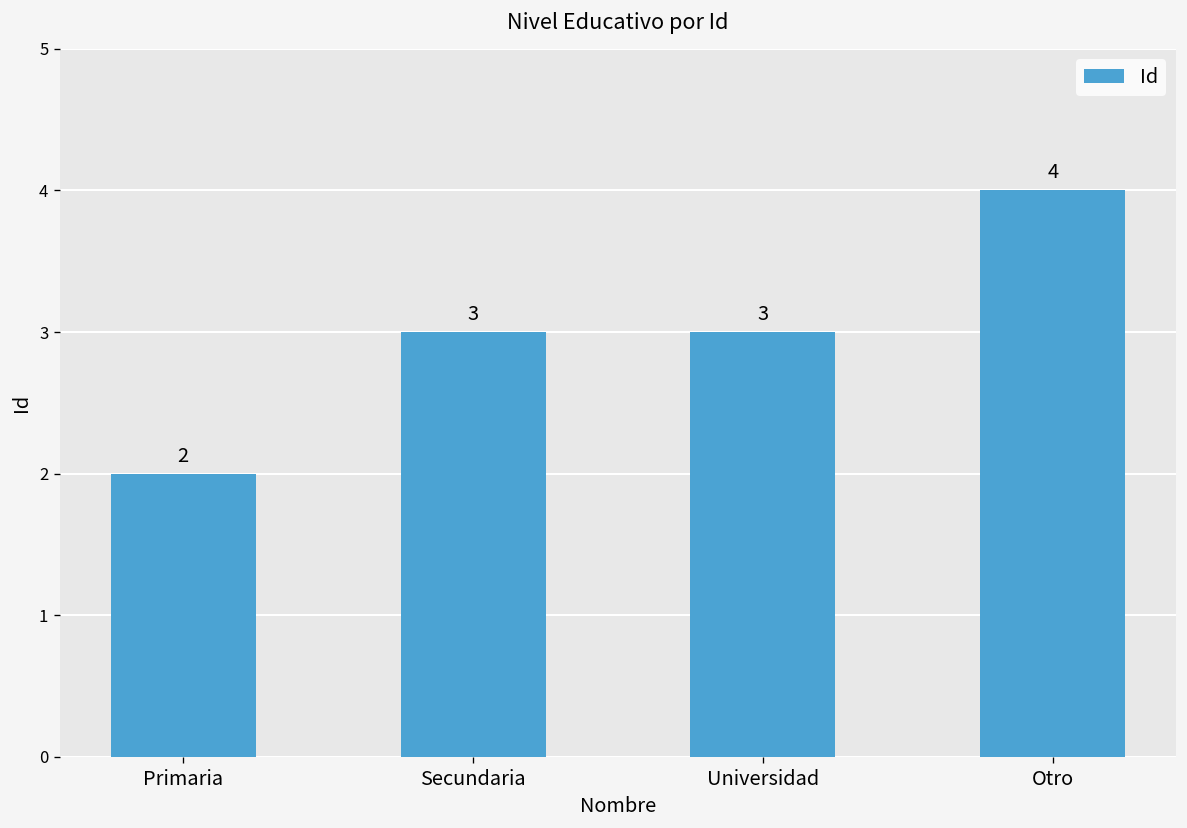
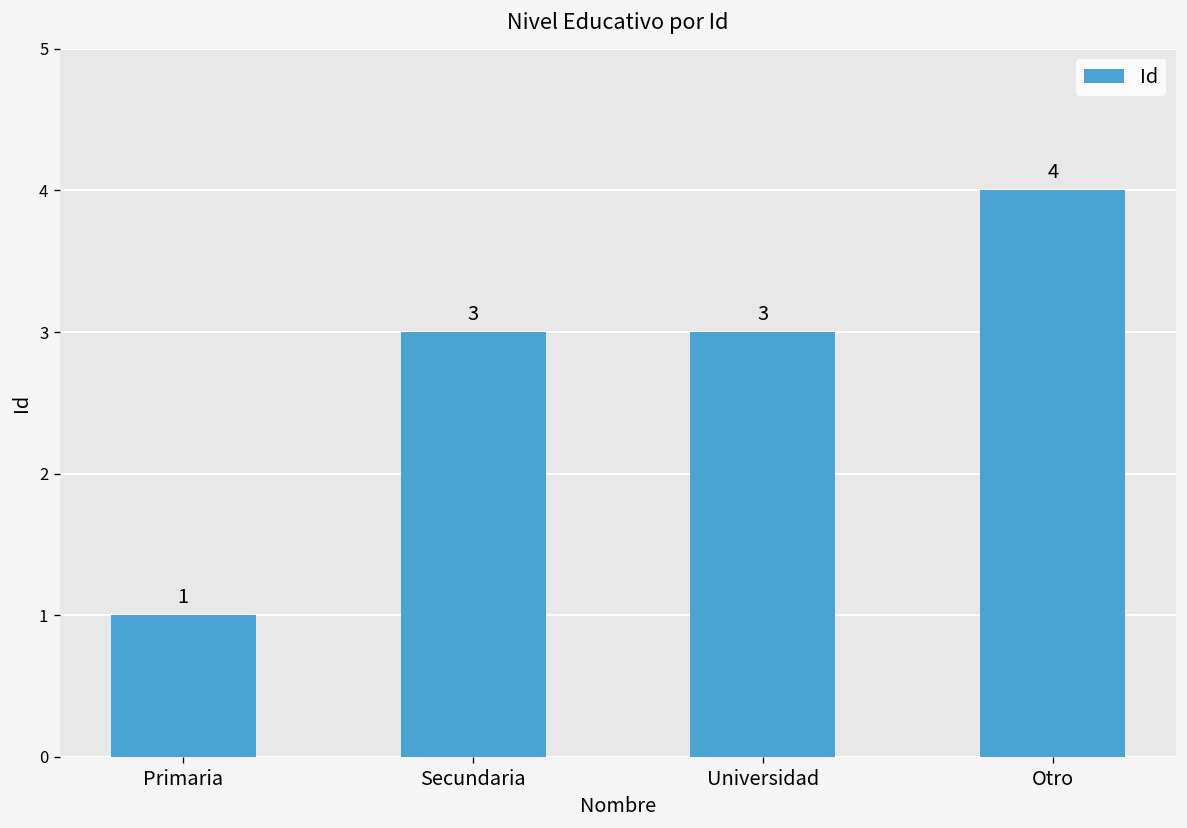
Primaria: 2 -> 1
